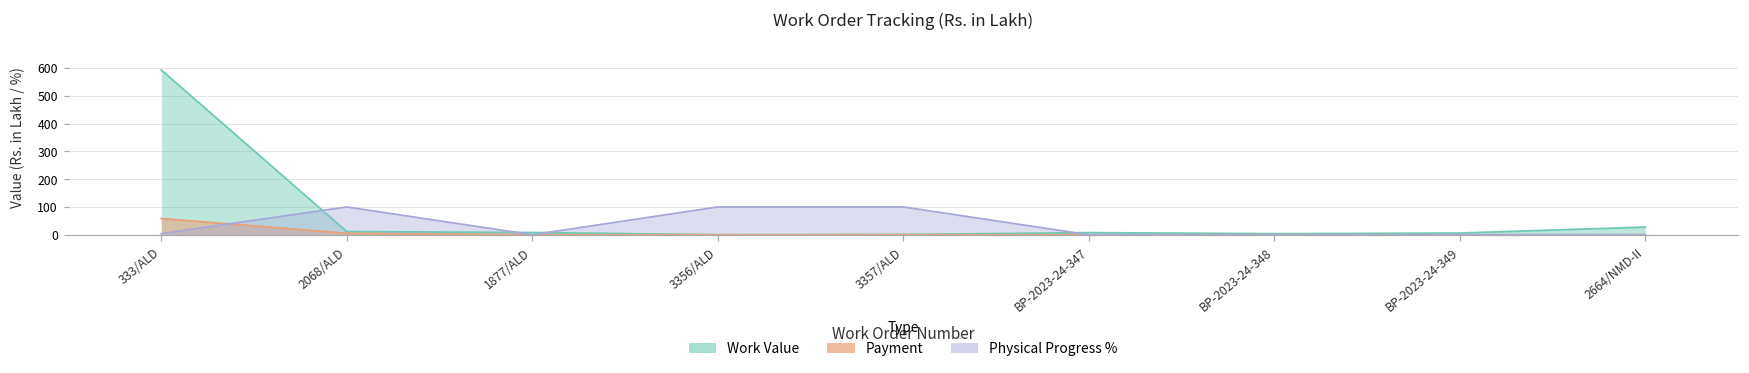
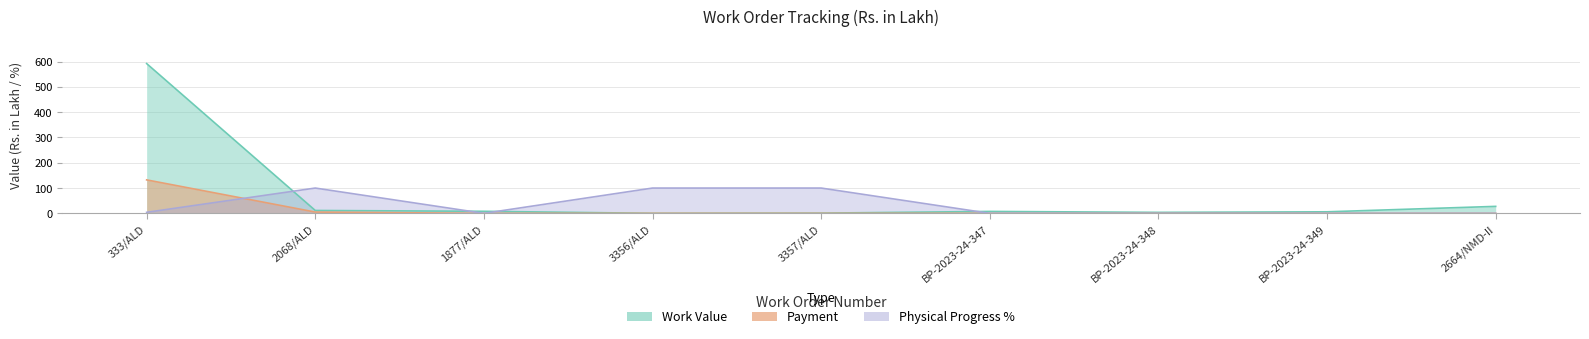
Payment, 333/ALD: 60 -> 130
